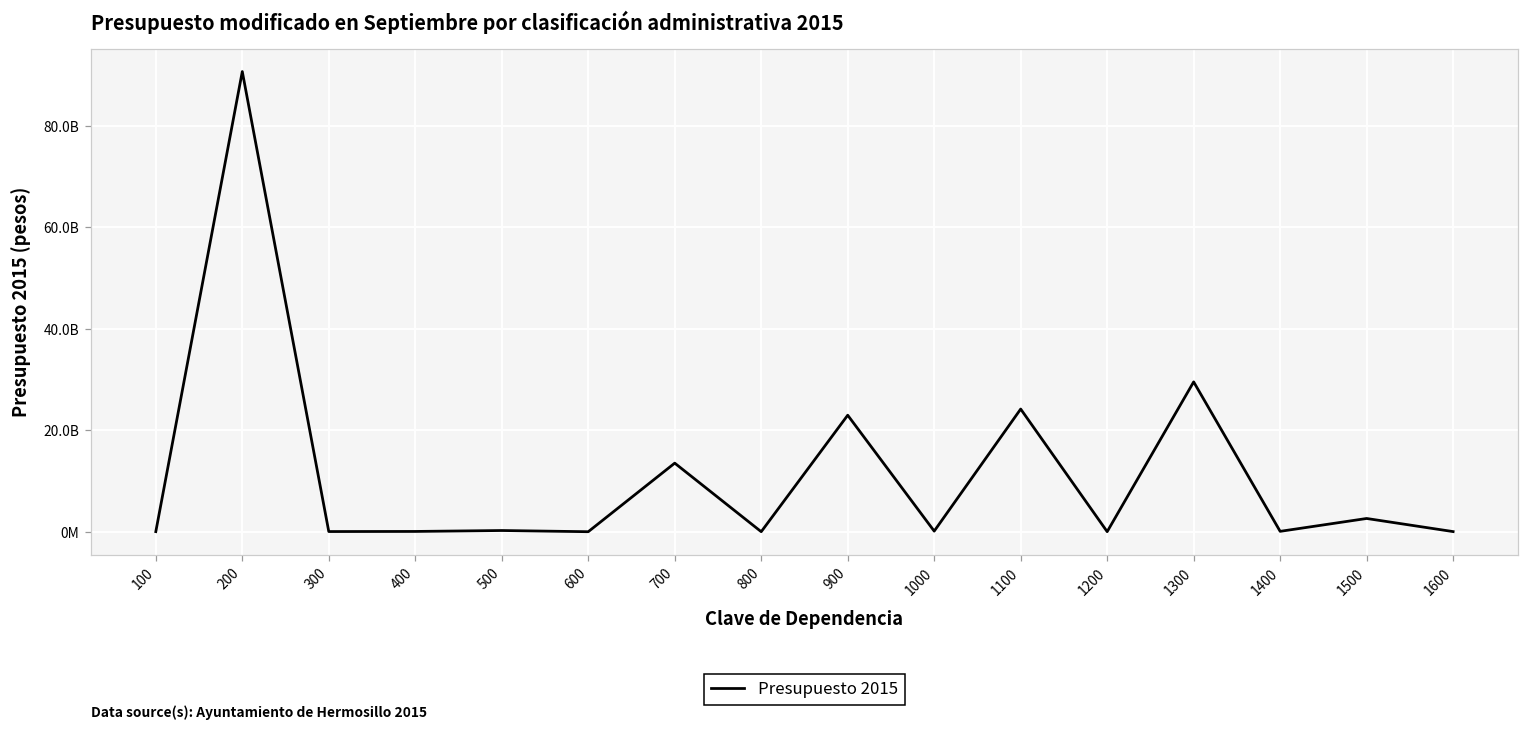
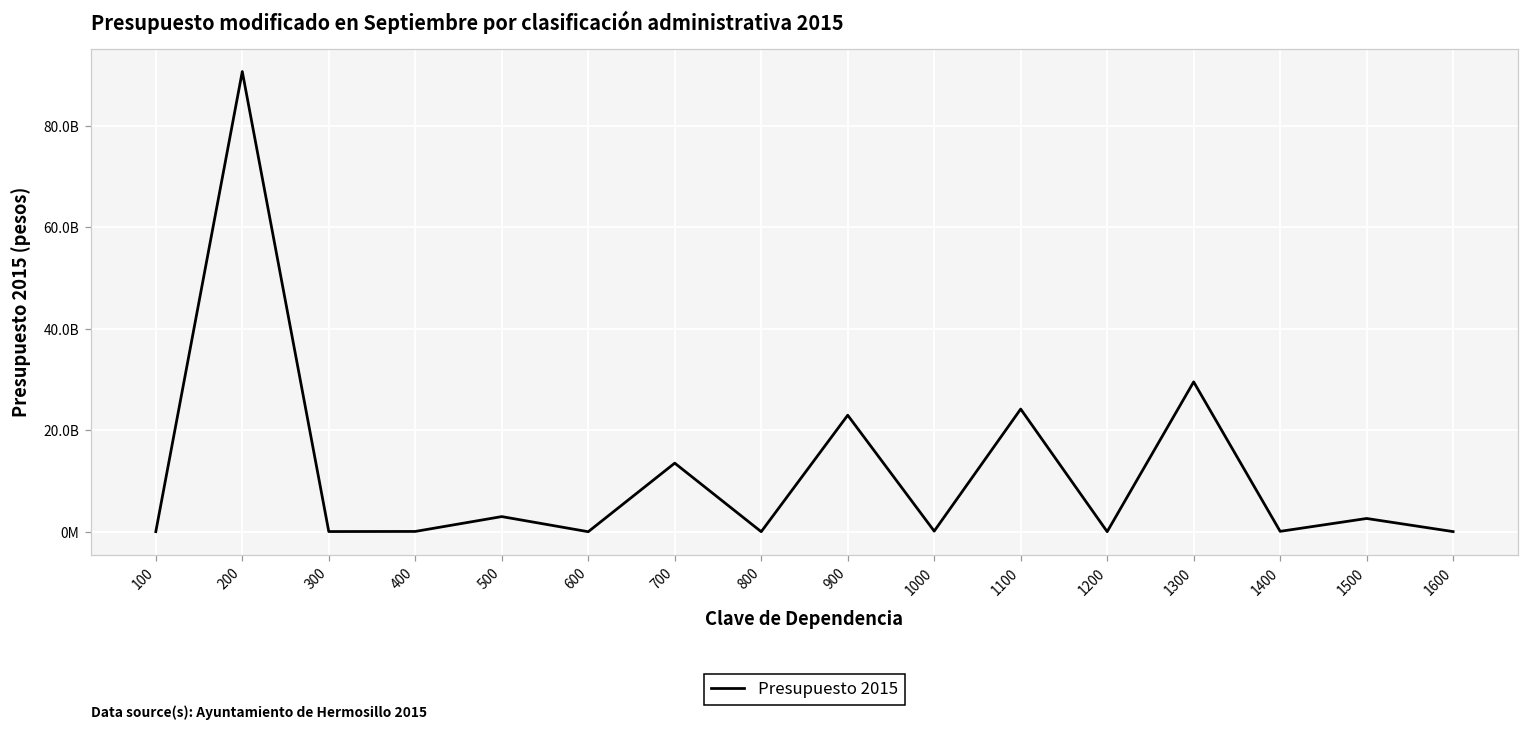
500: 0 -> 3000000000
